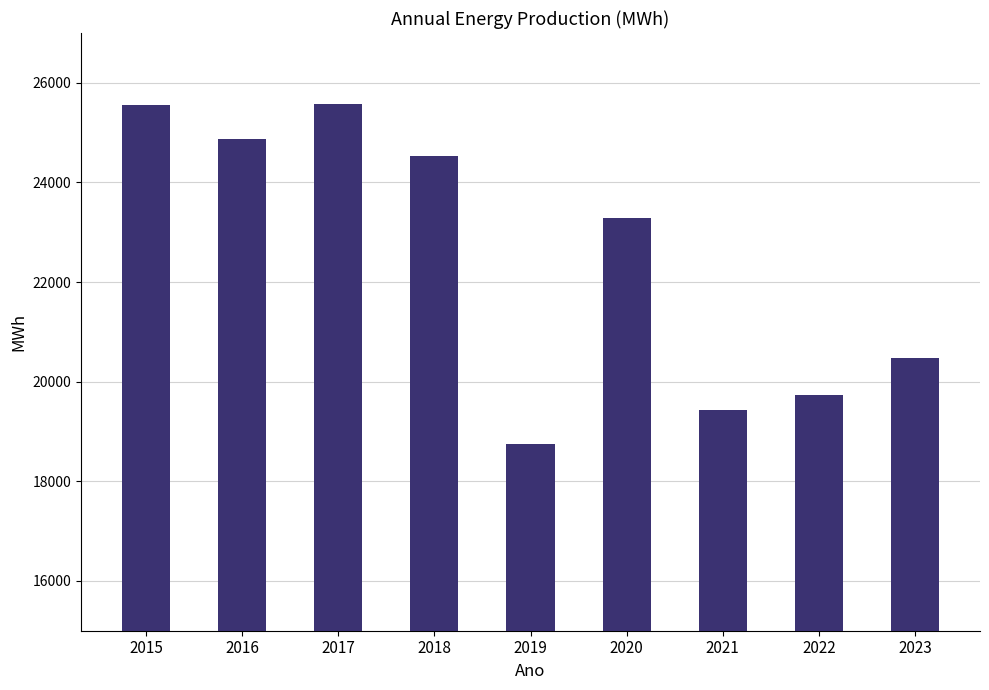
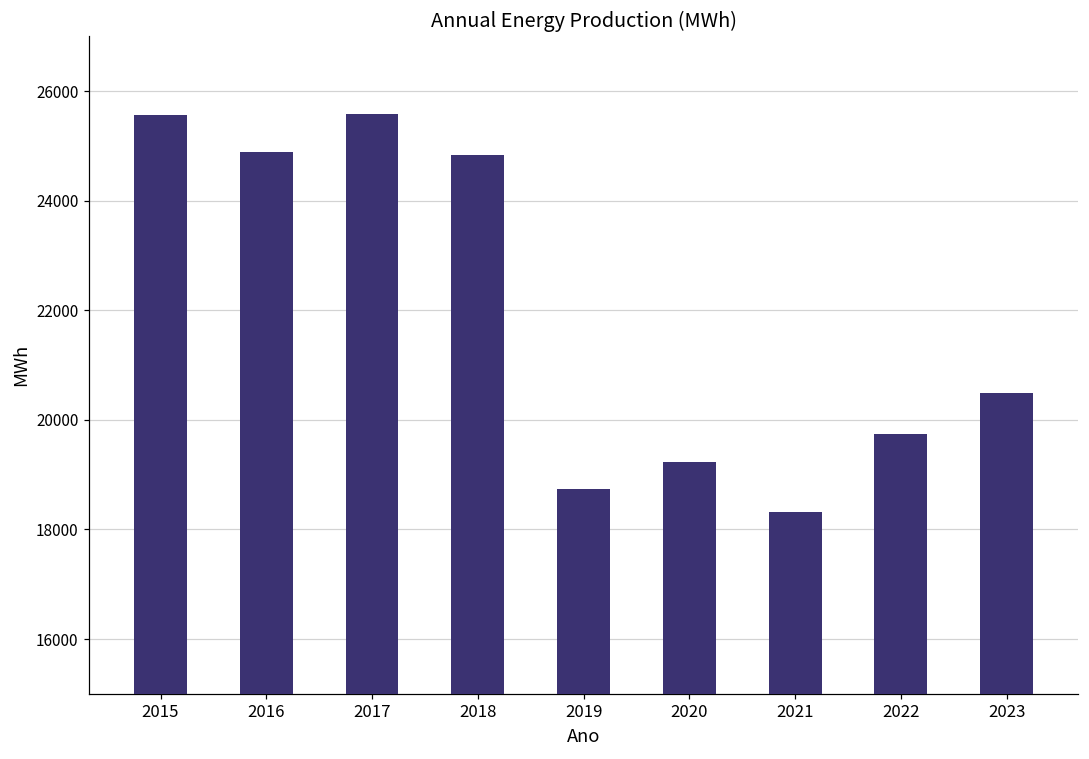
2018: 24500 -> 24800
2020: 23300 -> 19200
2021: 19400 -> 18300
